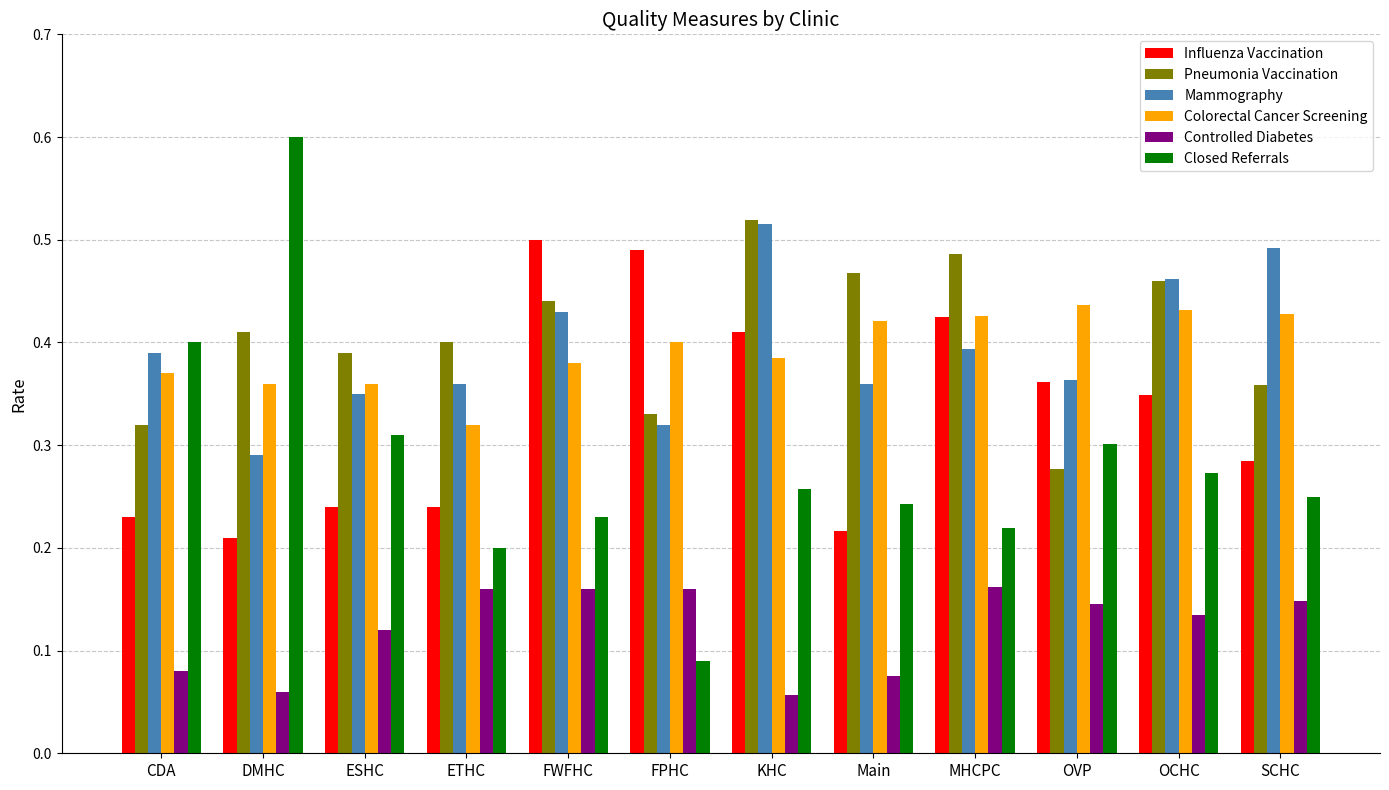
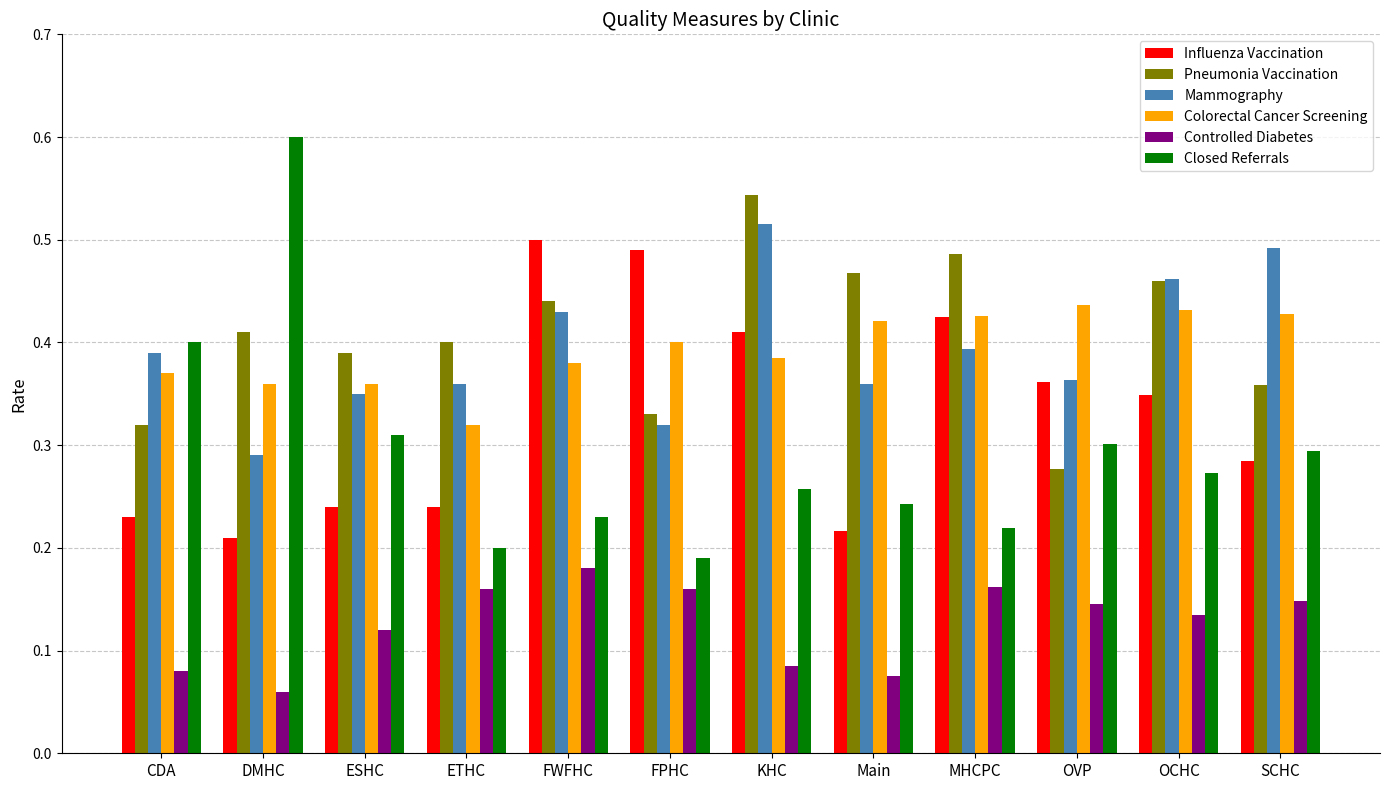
Controlled Diabetes, FWFHC: 0.16 -> 0.18
Closed Referrals, FPHC: 0.09 -> 0.19
Pneumonia Vaccination, KHC: 0.519 -> 0.544
Controlled Diabetes, KHC: 0.056 -> 0.085
Closed Referrals, SCHC: 0.250 -> 0.294
